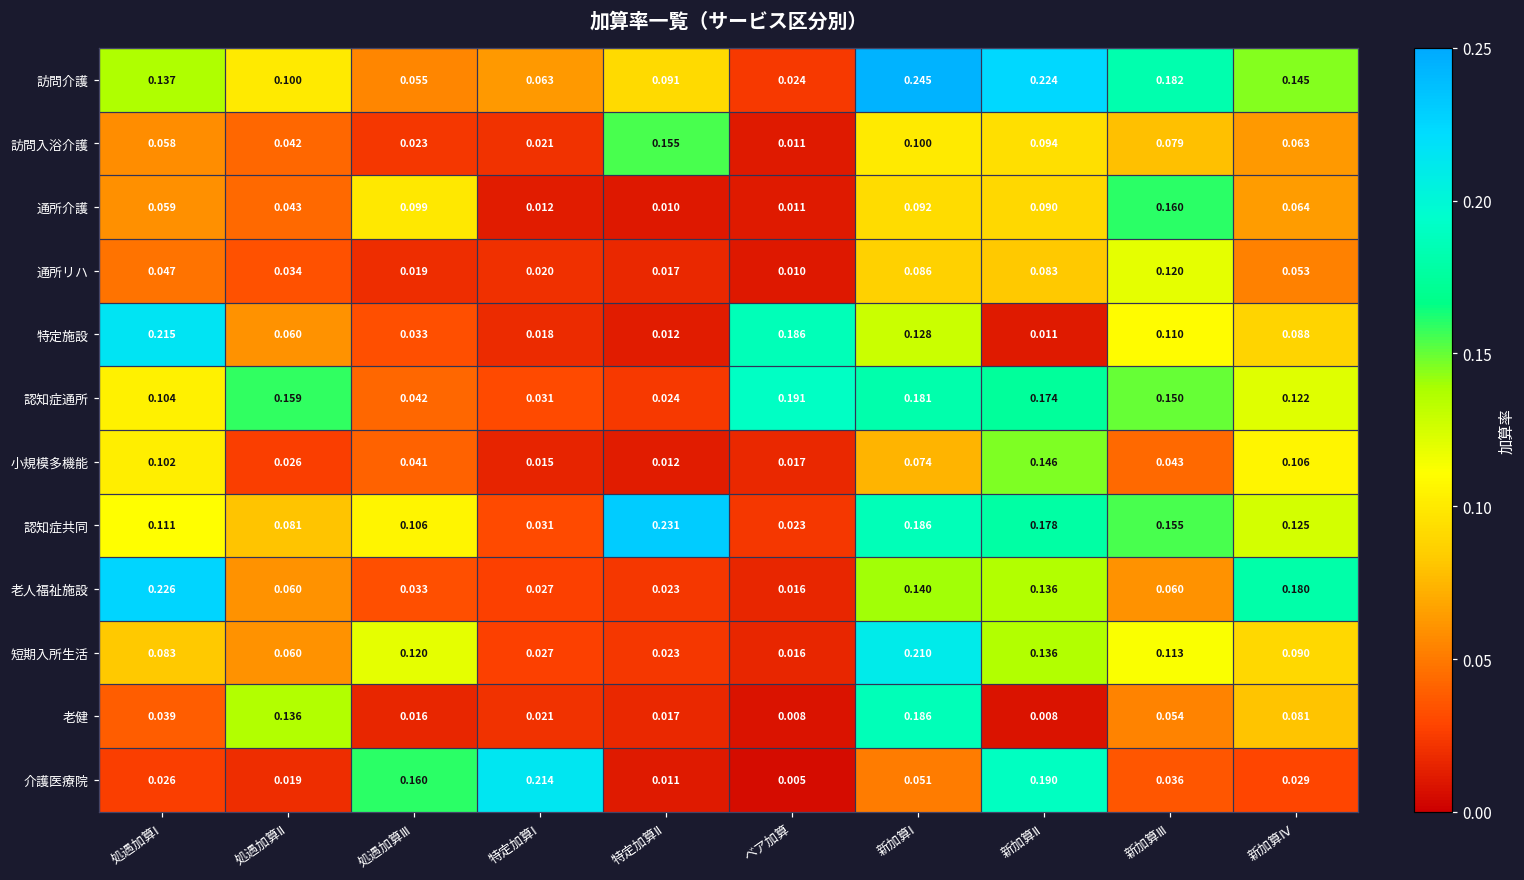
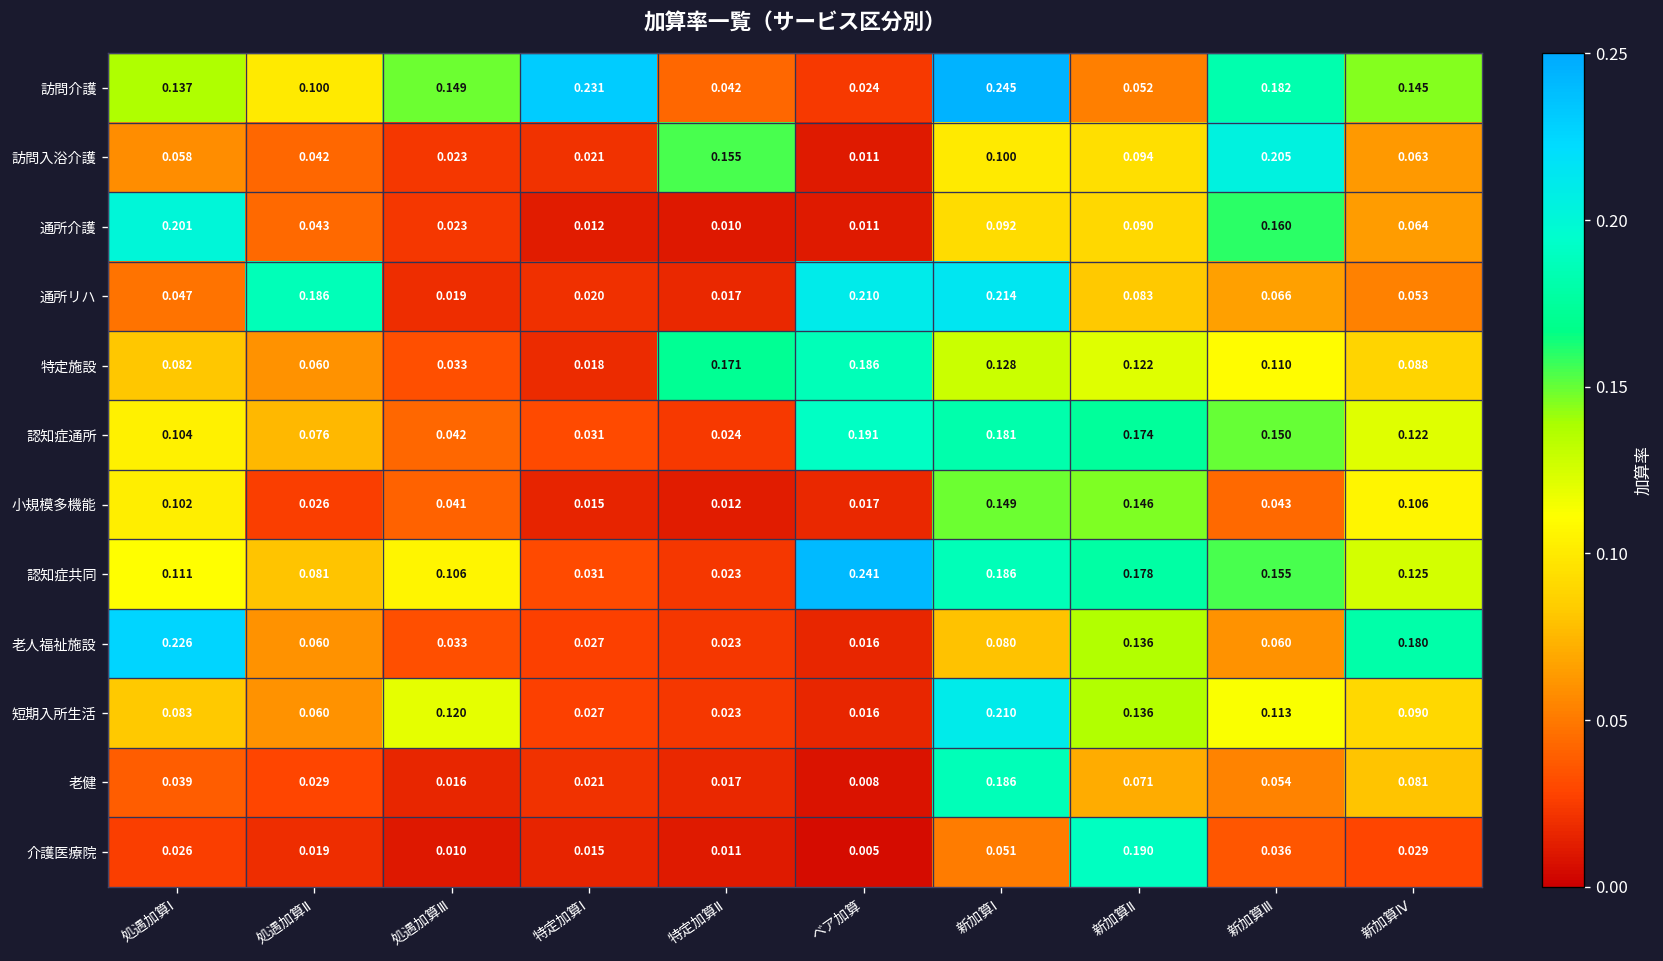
訪問介護, 処遇加算Ⅲ: 0.055 -> 0.149
訪問介護, 特定加算Ⅰ: 0.063 -> 0.231
訪問介護, 特定加算Ⅱ: 0.091 -> 0.042
訪問介護, 新加算Ⅱ: 0.224 -> 0.052
訪問入浴介護, 新加算Ⅲ: 0.079 -> 0.205
通所介護, 処遇加算Ⅰ: 0.059 -> 0.201
通所介護, 処遇加算Ⅲ: 0.099 -> 0.023
通所リハ, 処遇加算Ⅱ: 0.034 -> 0.186
通所リハ, ベア加算: 0.010 -> 0.210
通所リハ, 新加算Ⅰ: 0.086 -> 0.214
通所リハ, 新加算Ⅲ: 0.120 -> 0.066
特定施設, 処遇加算Ⅰ: 0.215 -> 0.082
特定施設, 特定加算Ⅱ: 0.012 -> 0.171
特定施設, 新加算Ⅱ: 0.011 -> 0.122
認知症通所, 処遇加算Ⅱ: 0.159 -> 0.076
小規模多機能, 新加算Ⅰ: 0.074 -> 0.149
認知症共同, 特定加算Ⅱ: 0.231 -> 0.023
認知症共同, ベア加算: 0.023 -> 0.241
老人福祉施設, 新加算Ⅰ: 0.140 -> 0.080
老健, 処遇加算Ⅱ: 0.136 -> 0.029
老健, 新加算Ⅱ: 0.008 -> 0.071
介護医療院, 処遇加算Ⅲ: 0.160 -> 0.010
介護医療院, 特定加算Ⅰ: 0.214 -> 0.015
